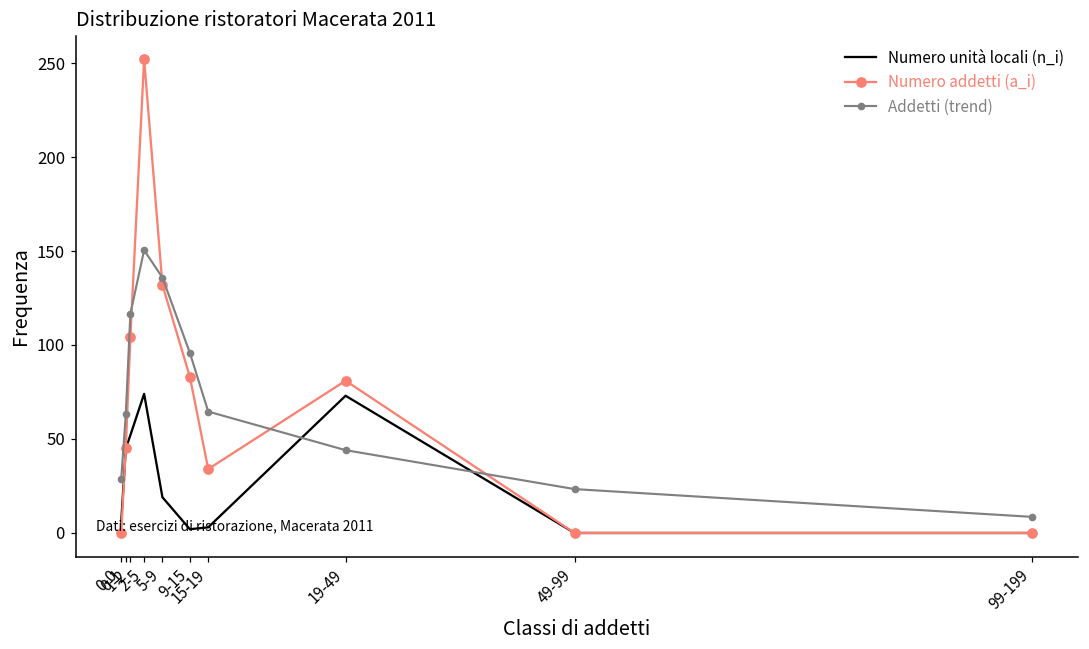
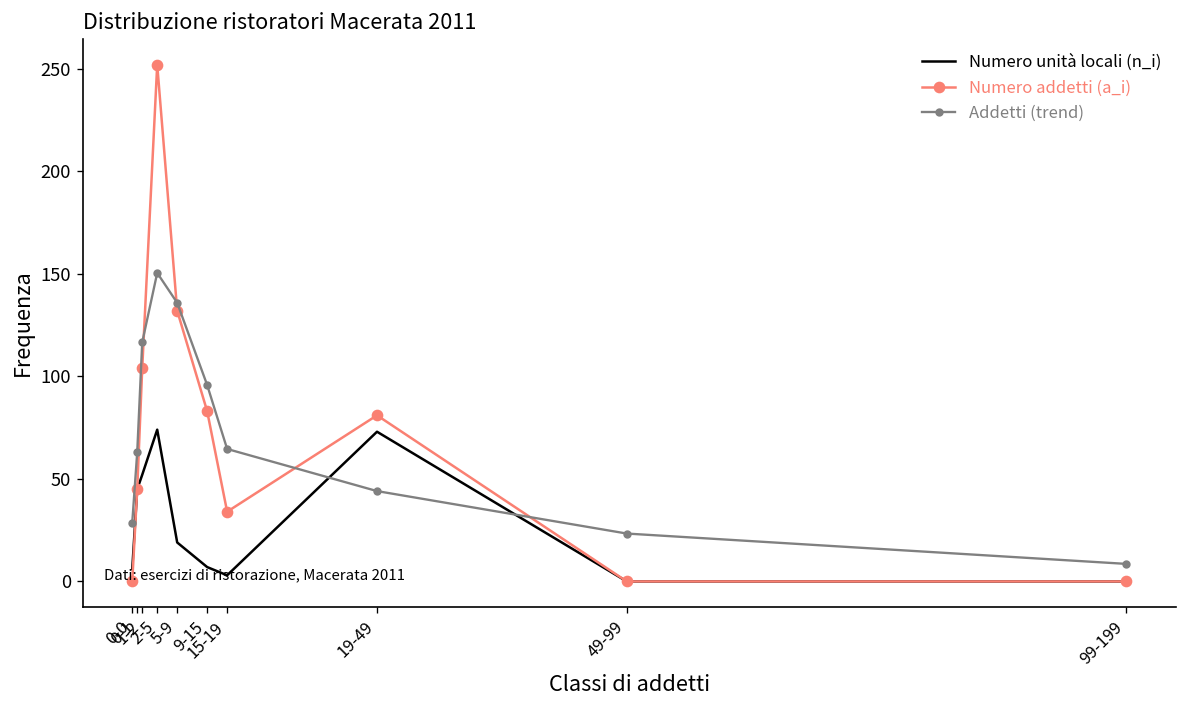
Numero unità locali (n_i), 9-15: 2 -> 7
